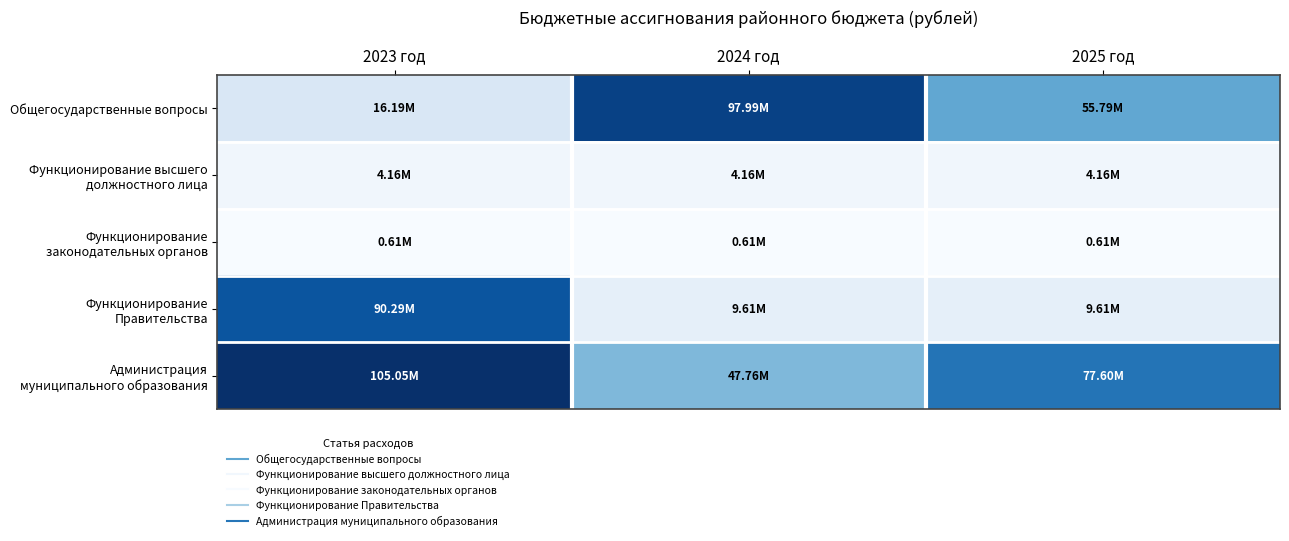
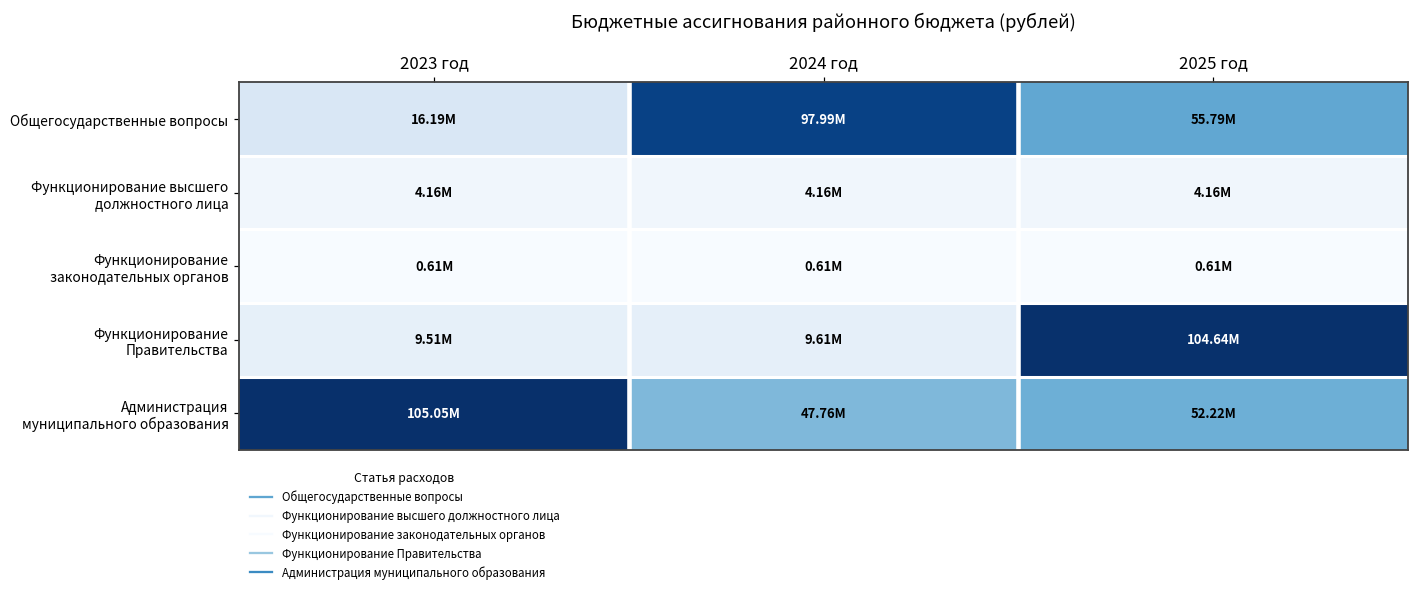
Функционирование Правительства, 2023 год: 90.29M -> 9.51M
Функционирование Правительства, 2025 год: 9.61M -> 104.64M
Администрация муниципального образования, 2025 год: 77.60M -> 52.22M
